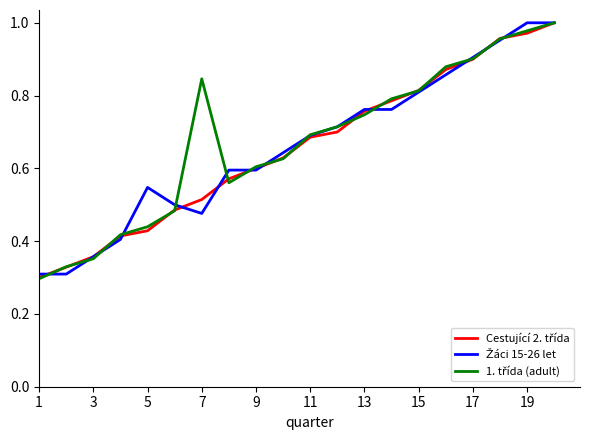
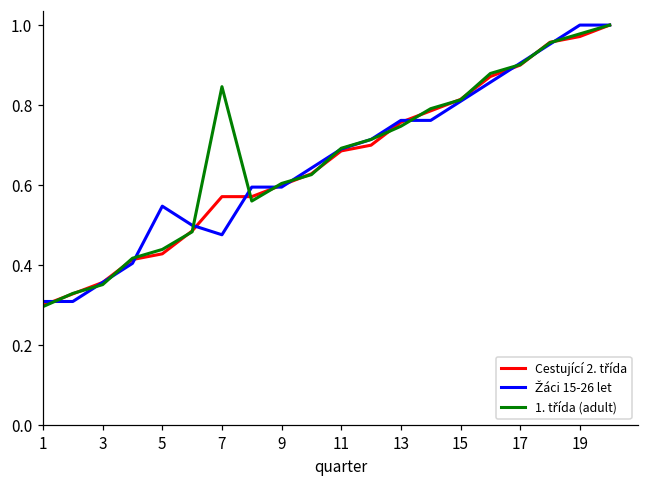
Cestující 2. třída, 7: 0.51 -> 0.57
